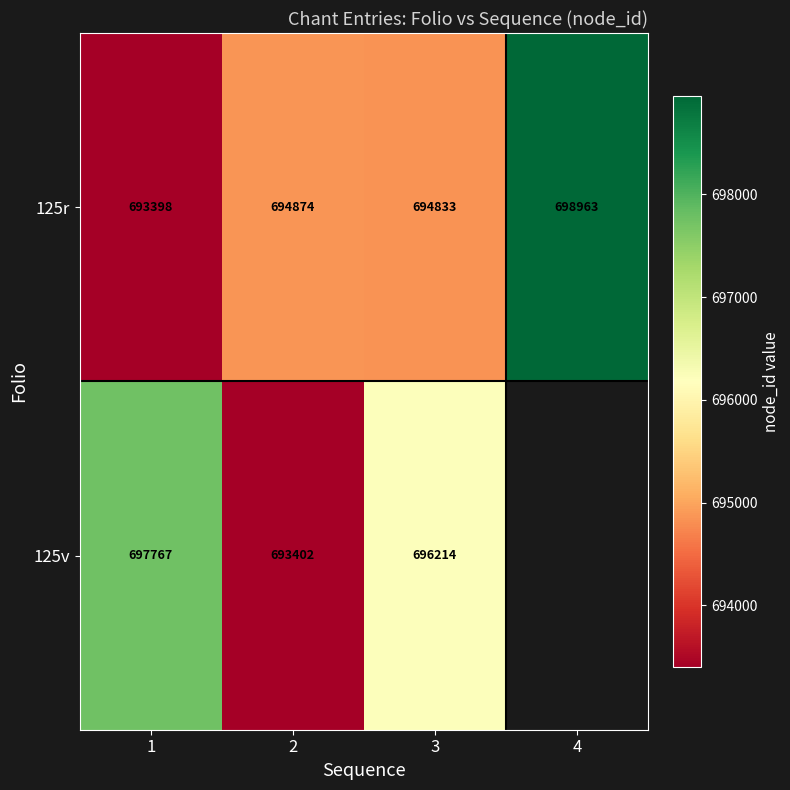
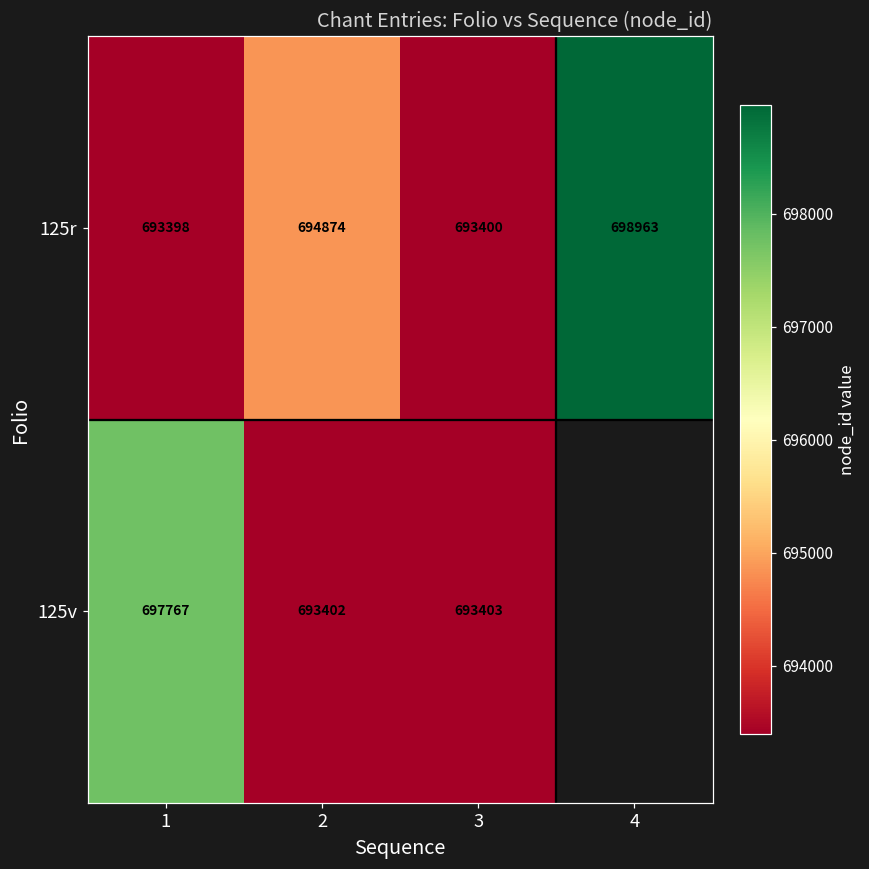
125r, 3: 694833 -> 693400
125v, 3: 696214 -> 693403
